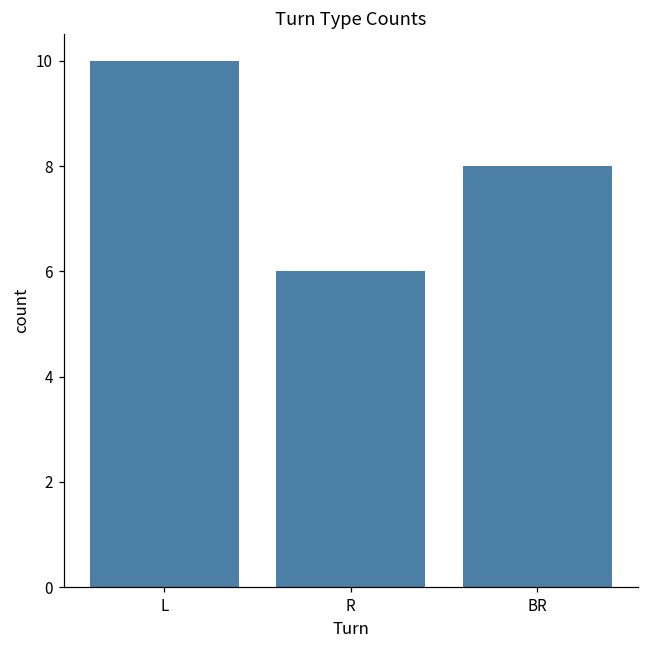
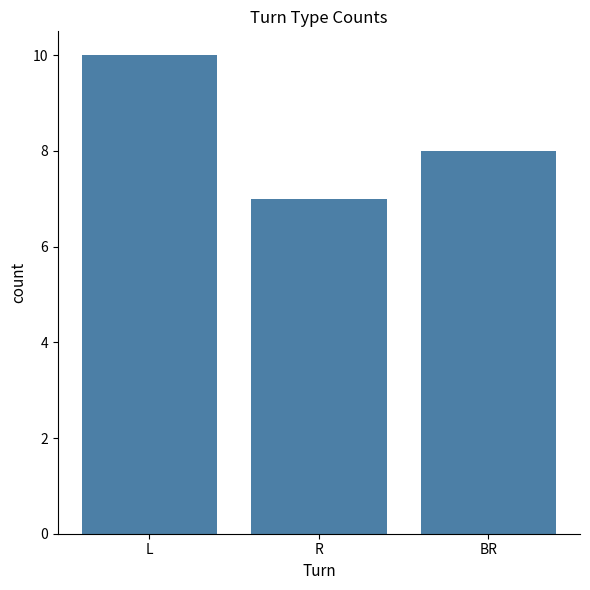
R: 6 -> 7
